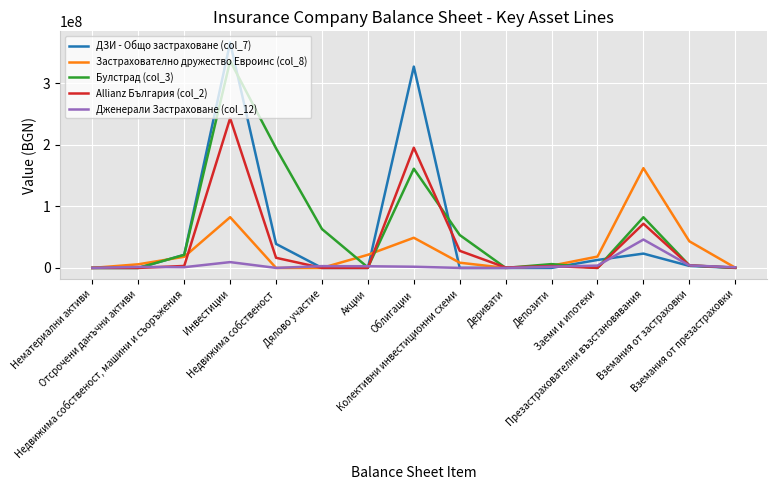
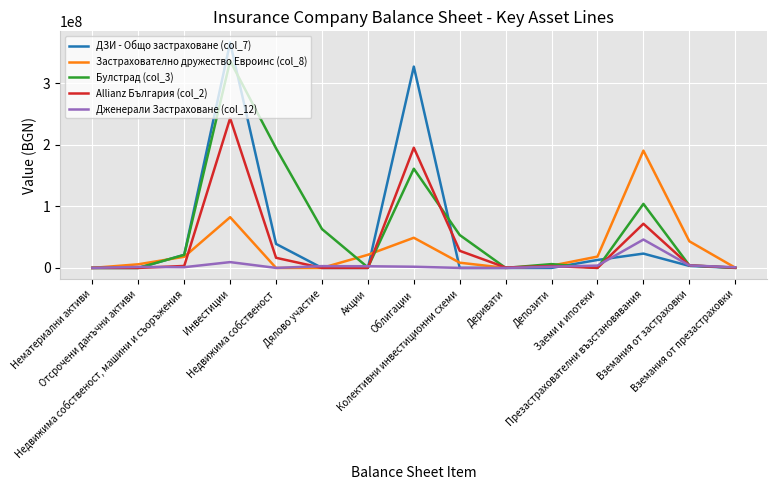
Застрахователно дружество Евроинс (col_8), Презастрахователни възстановявания: 160000000 -> 190000000
Булстрад (col_3), Презастрахователни възстановявания: 80000000 -> 100000000
